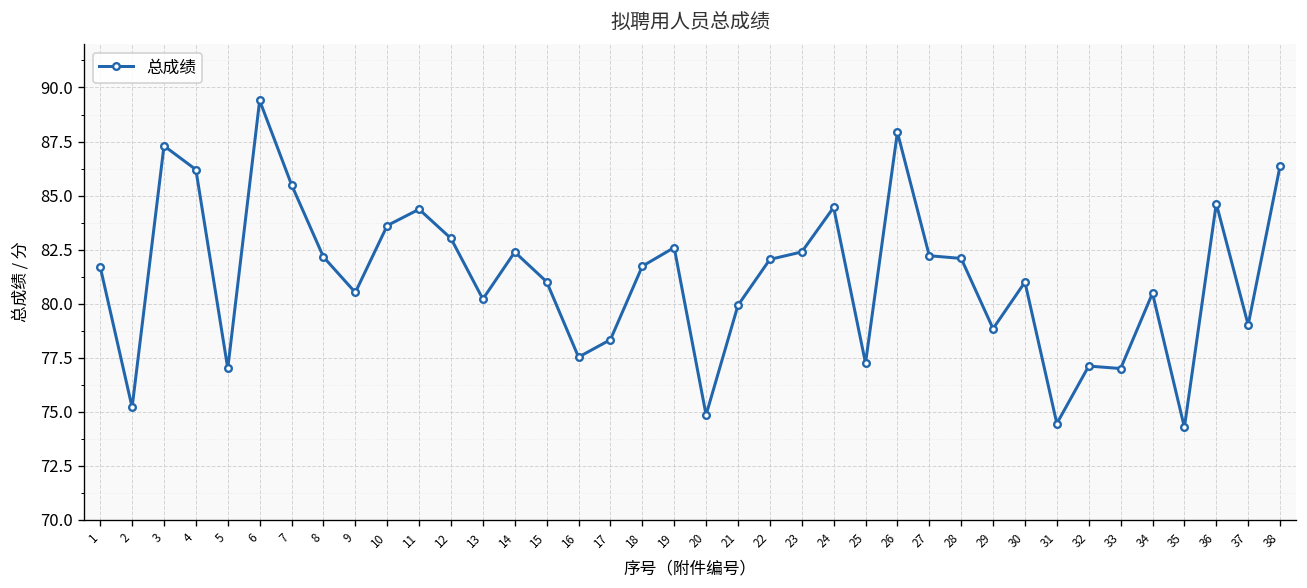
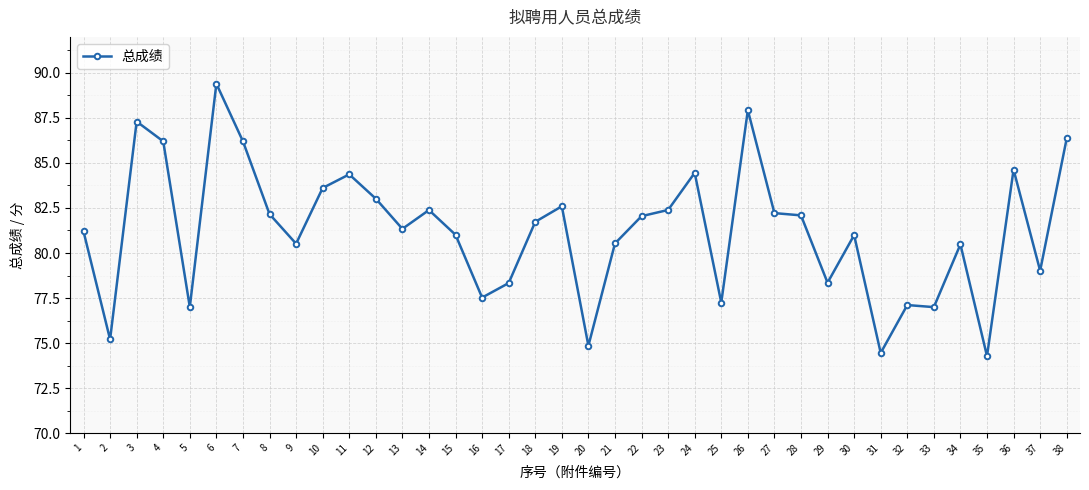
1: 81.7 -> 81.2
7: 85.5 -> 86.2
13: 80.2 -> 81.3
21: 79.9 -> 80.5
29: 78.8 -> 78.4
